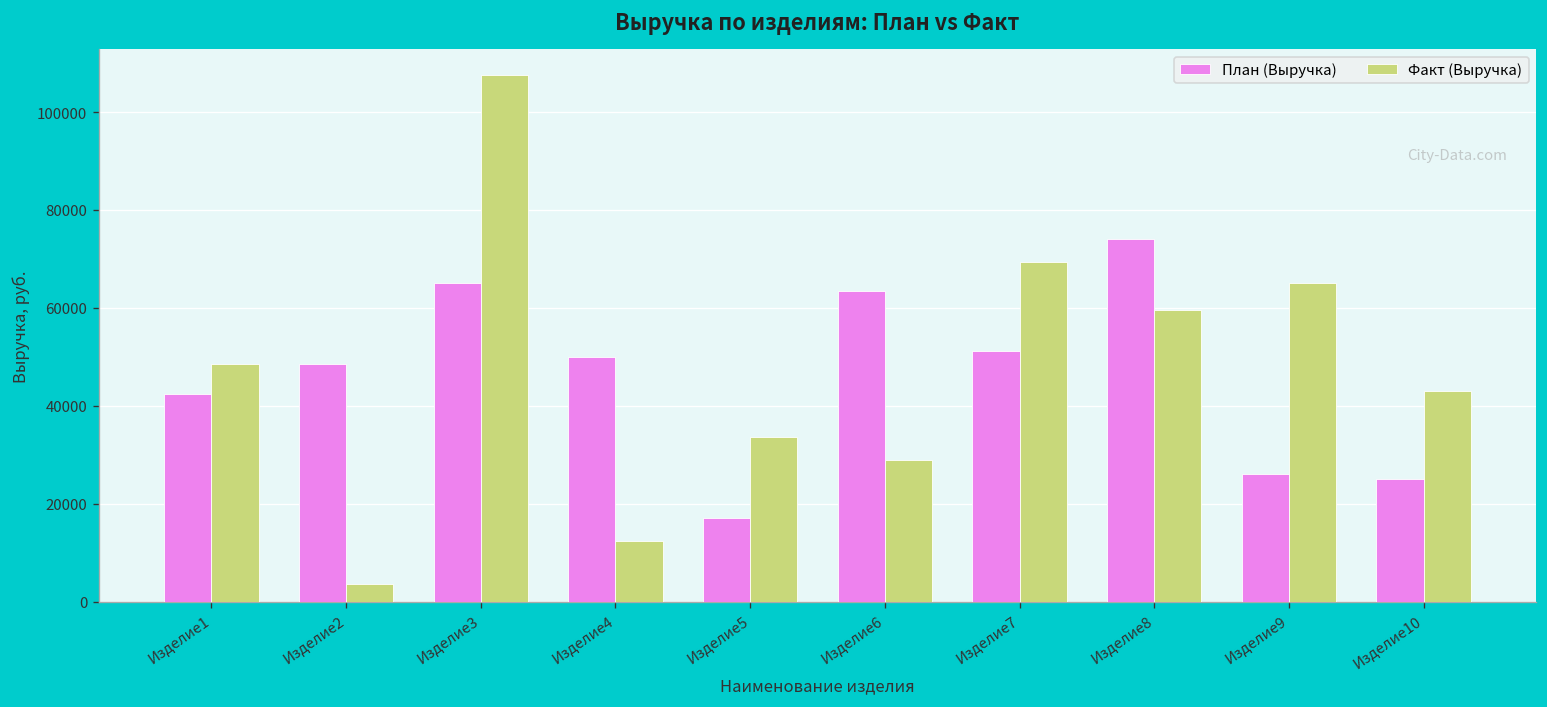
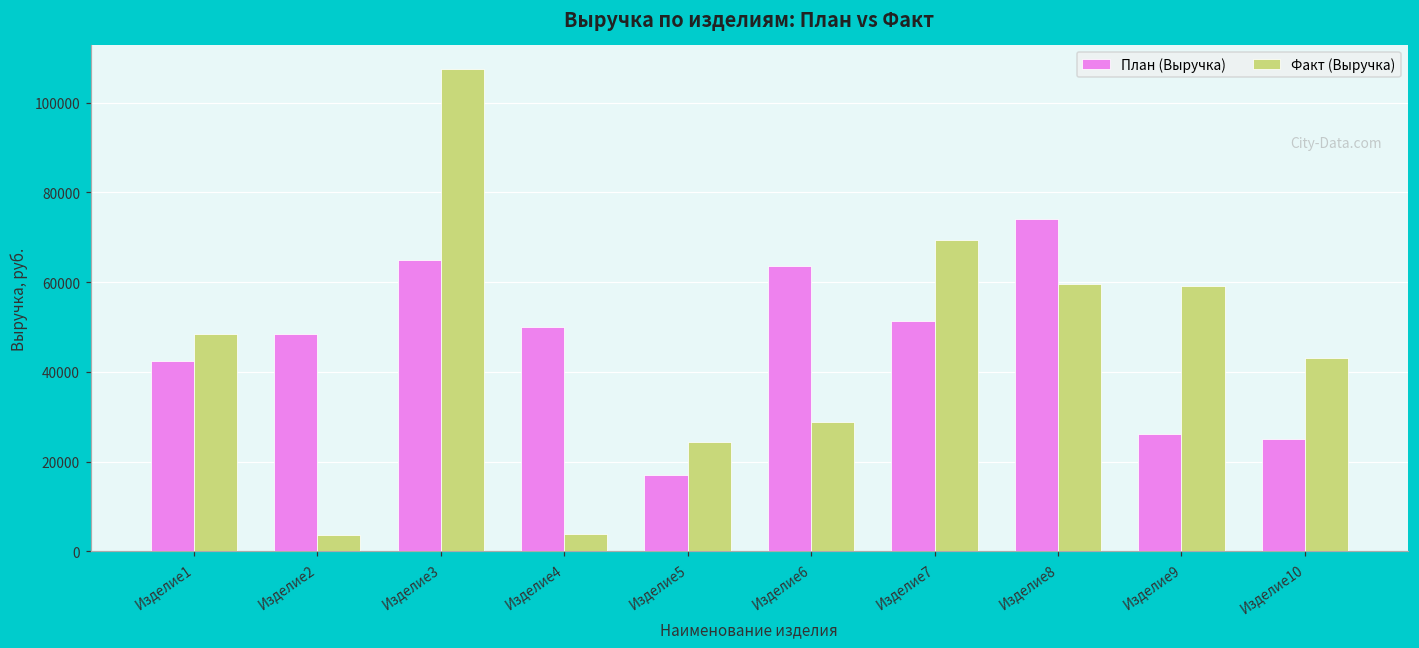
Факт (Выручка), Изделие4: 12000 -> 4000
Факт (Выручка), Изделие5: 34000 -> 24000
Факт (Выручка), Изделие9: 65000 -> 59000
